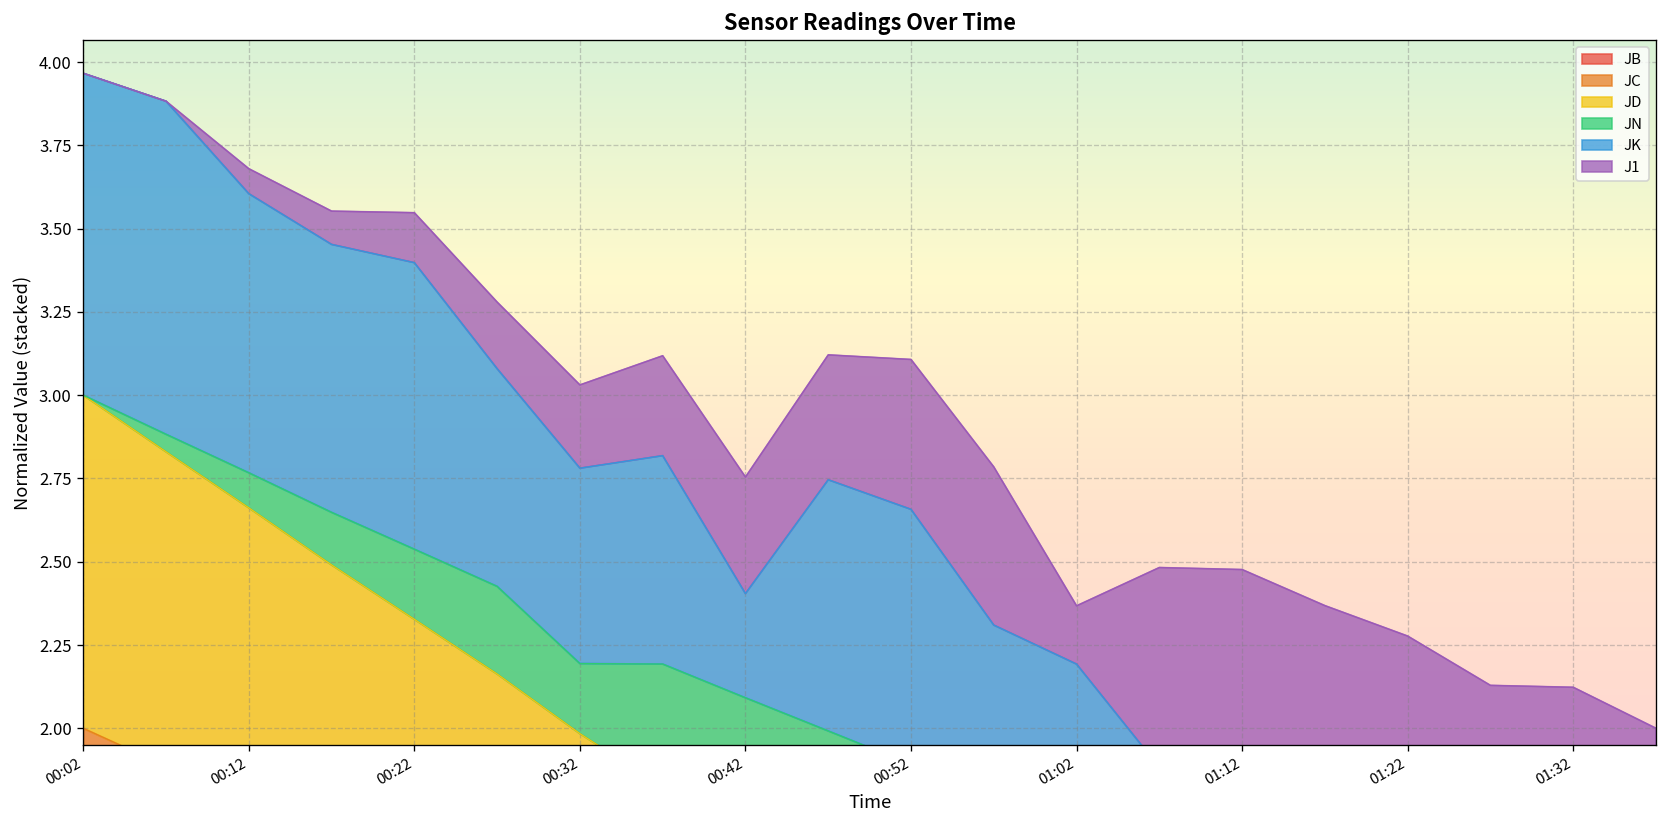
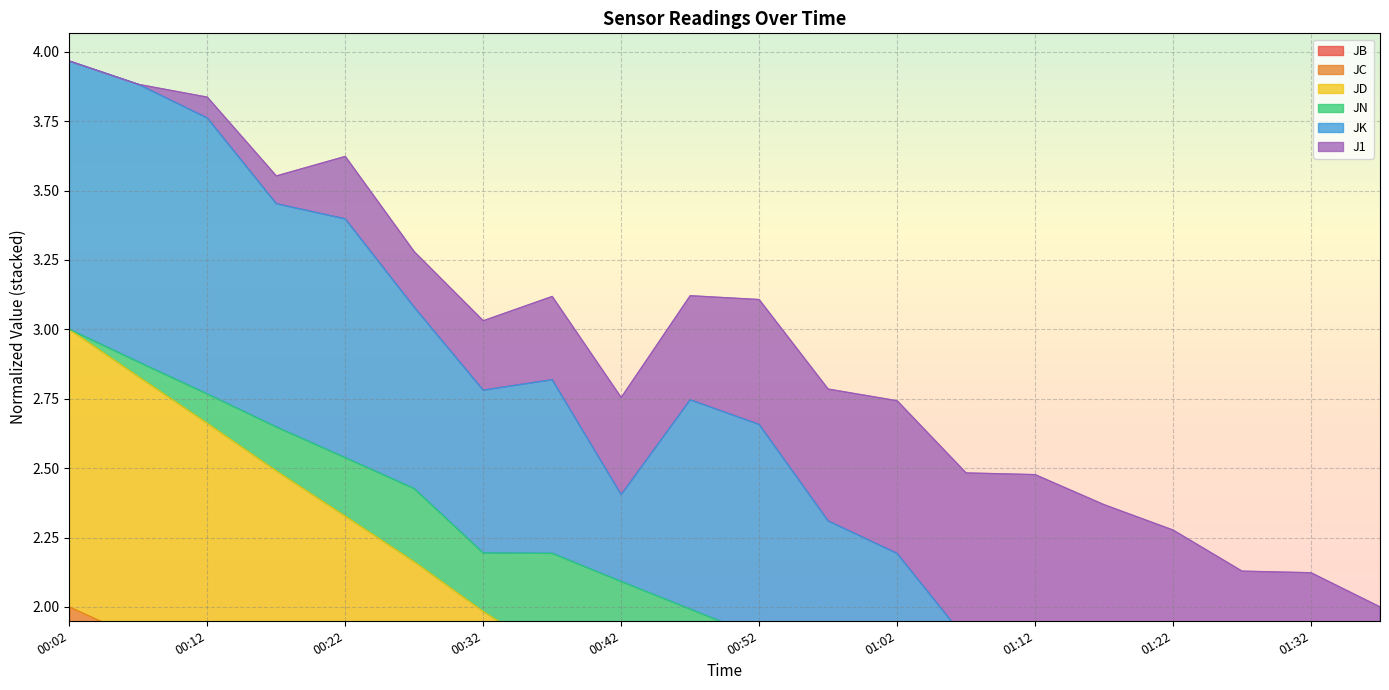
JK, 00:12: 0.84 -> 0.99
J1, 00:22: 0.15 -> 0.23
J1, 01:02: 0.18 -> 0.55
